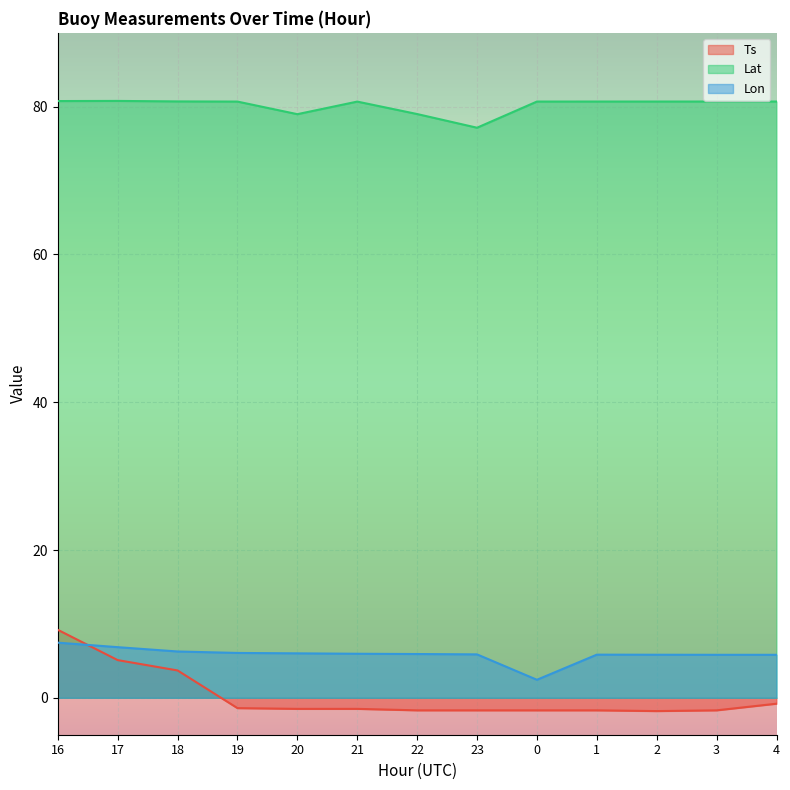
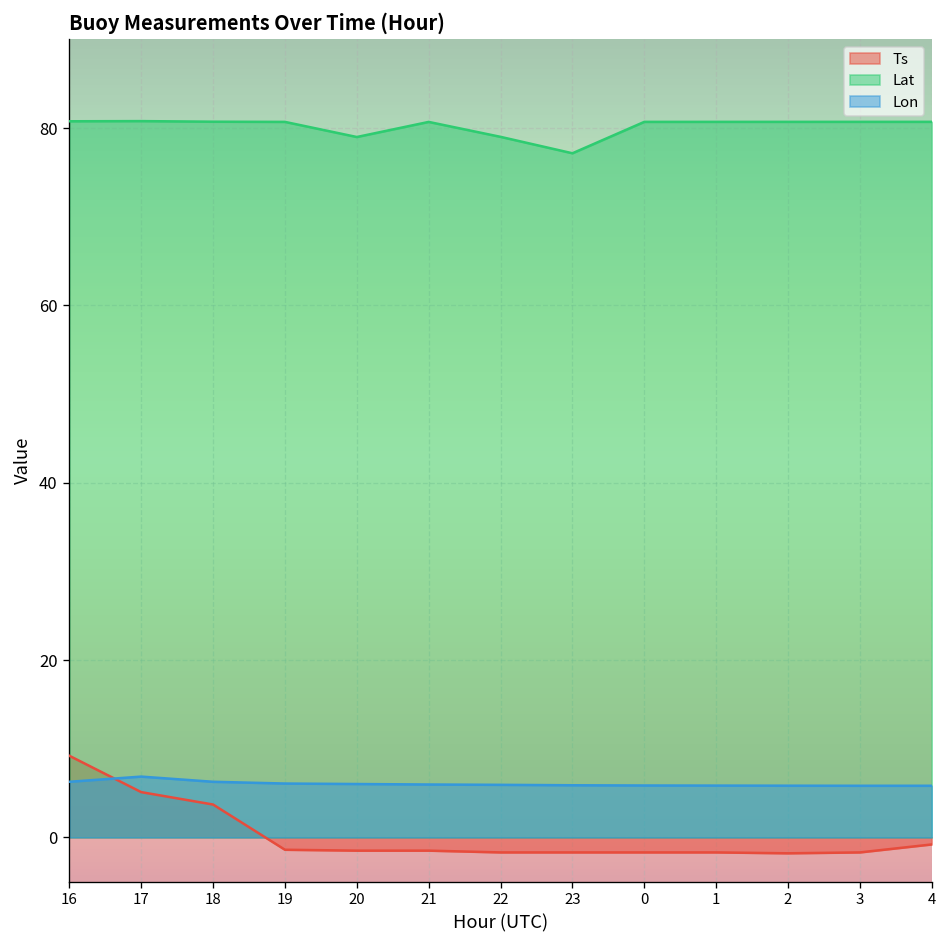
Lon, 16: 7 -> 6
Lon, 0: 2 -> 6
